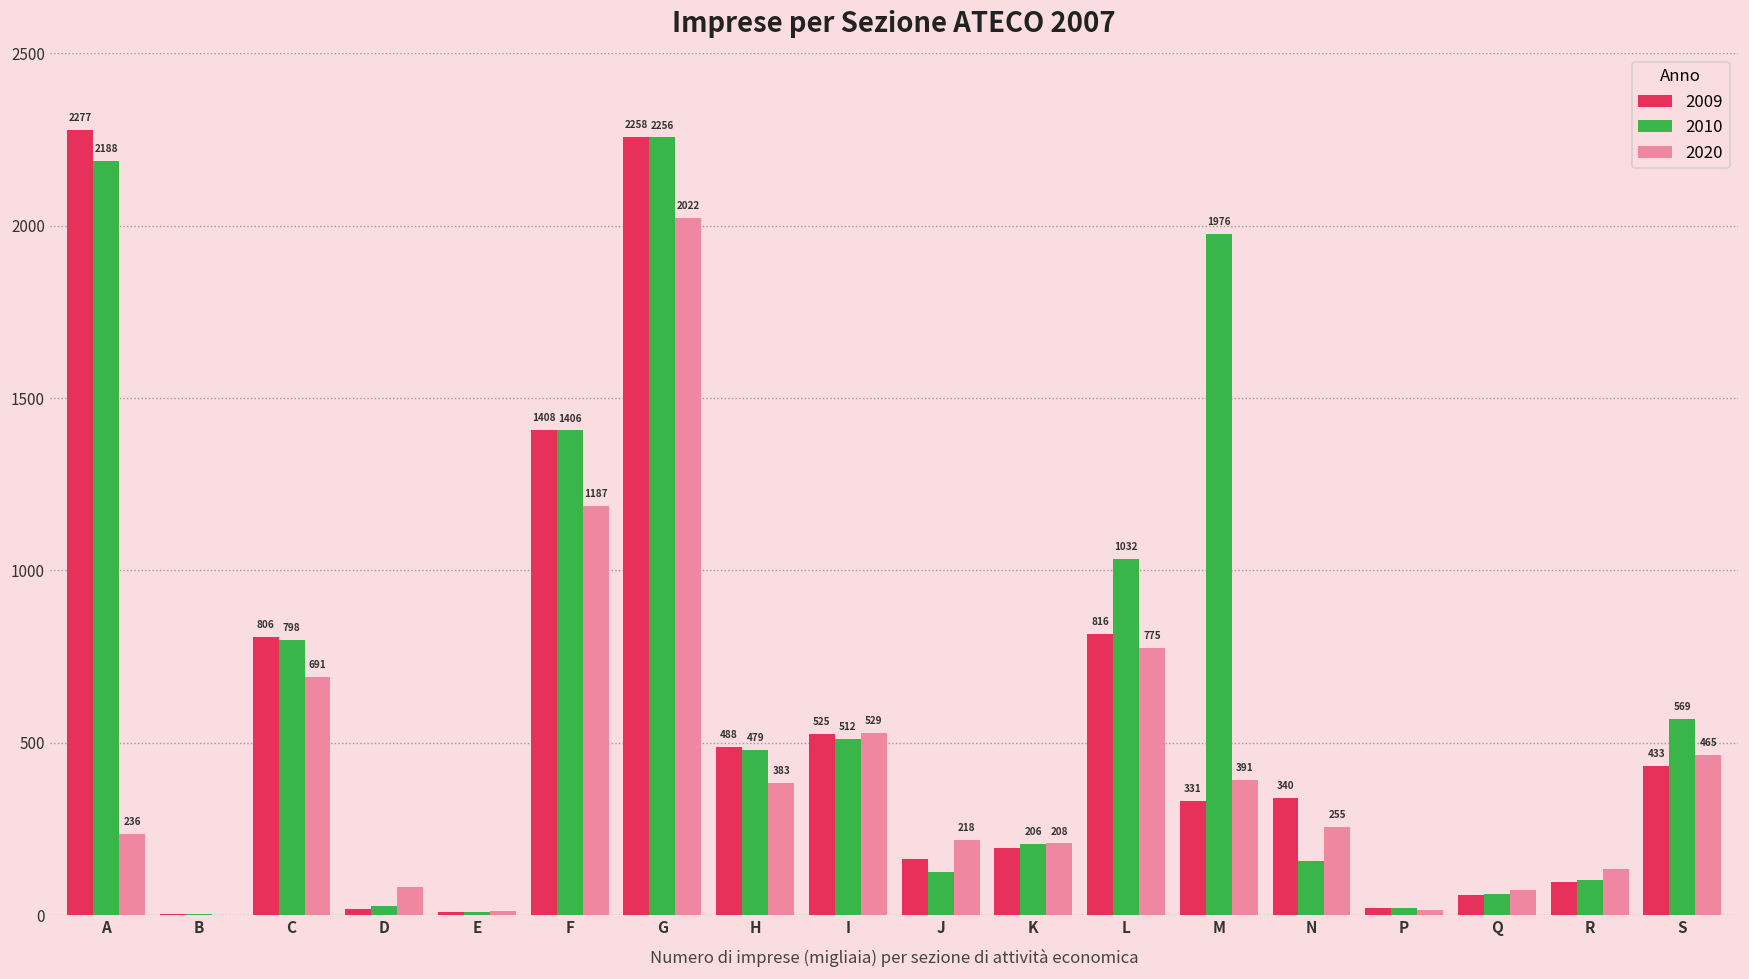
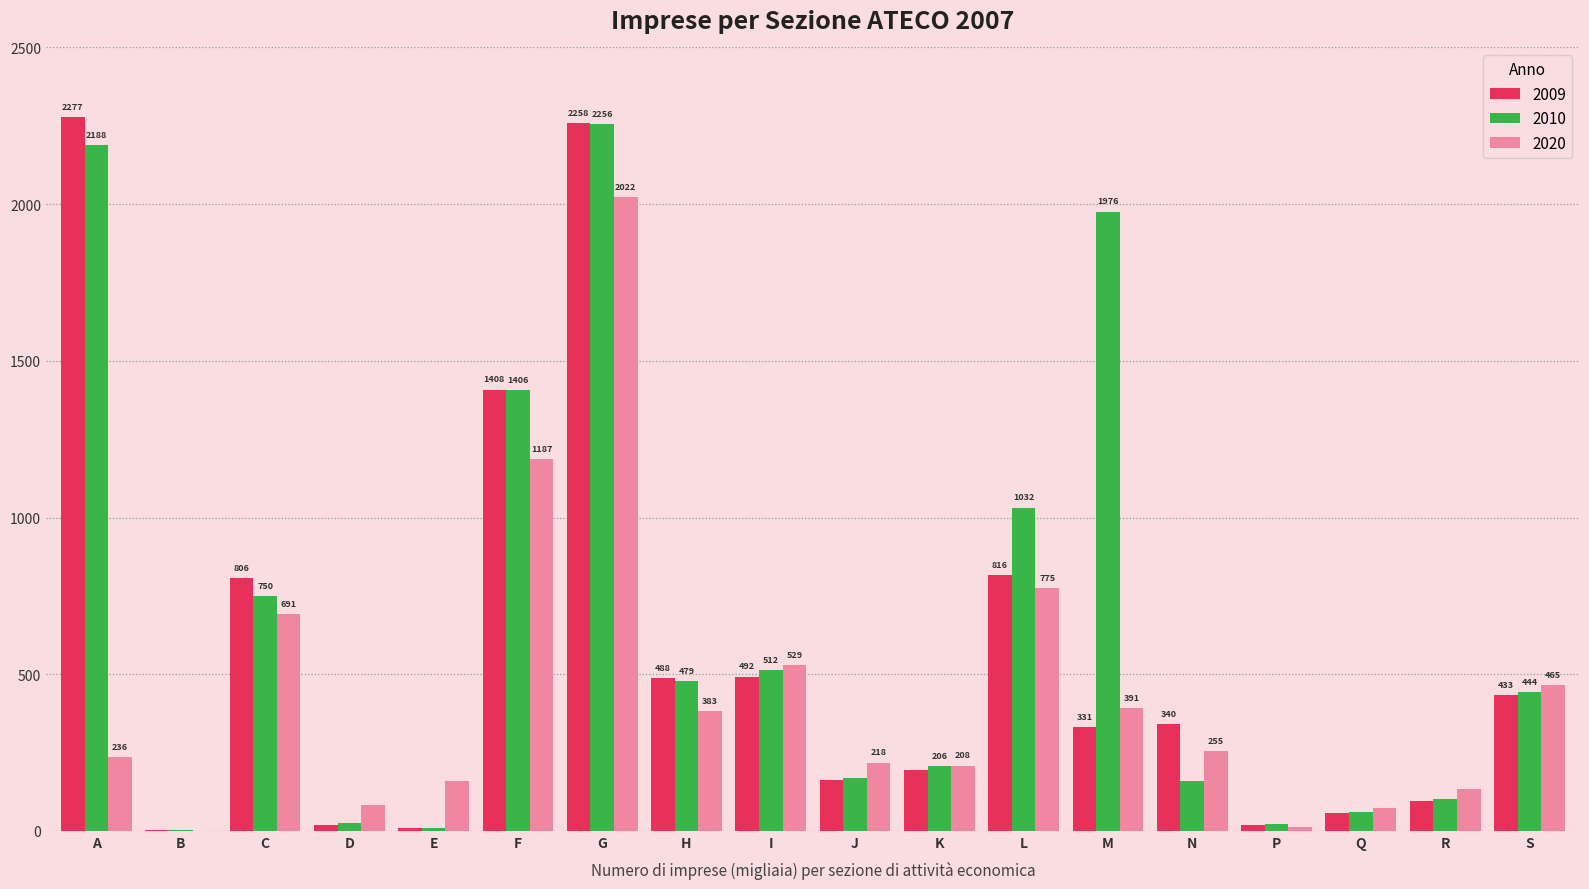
2010, C: 798 -> 750
2020, E: 10 -> 160
2009, I: 525 -> 492
2010, J: 130 -> 170
2010, S: 569 -> 444
